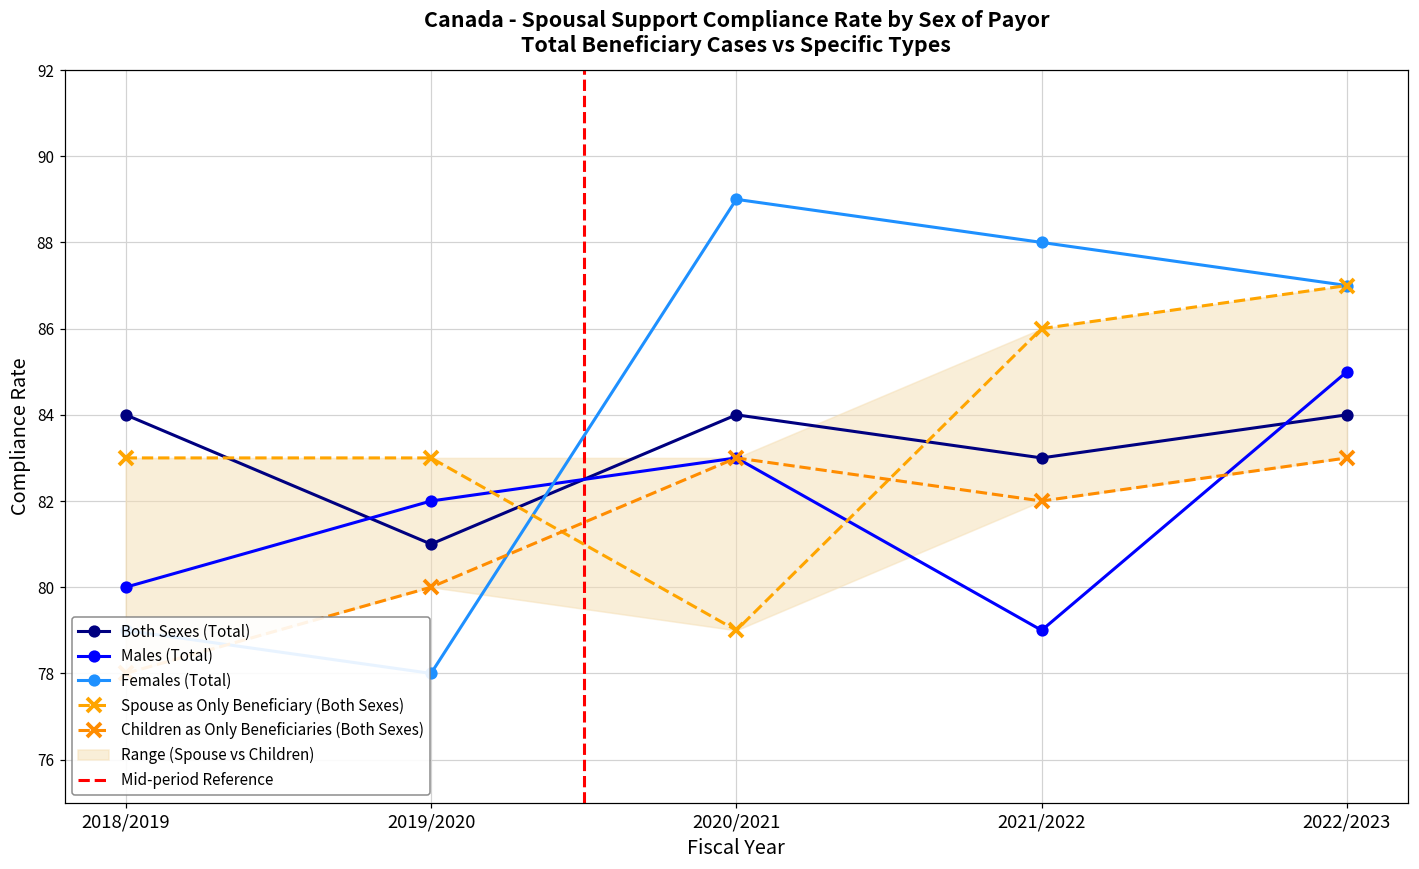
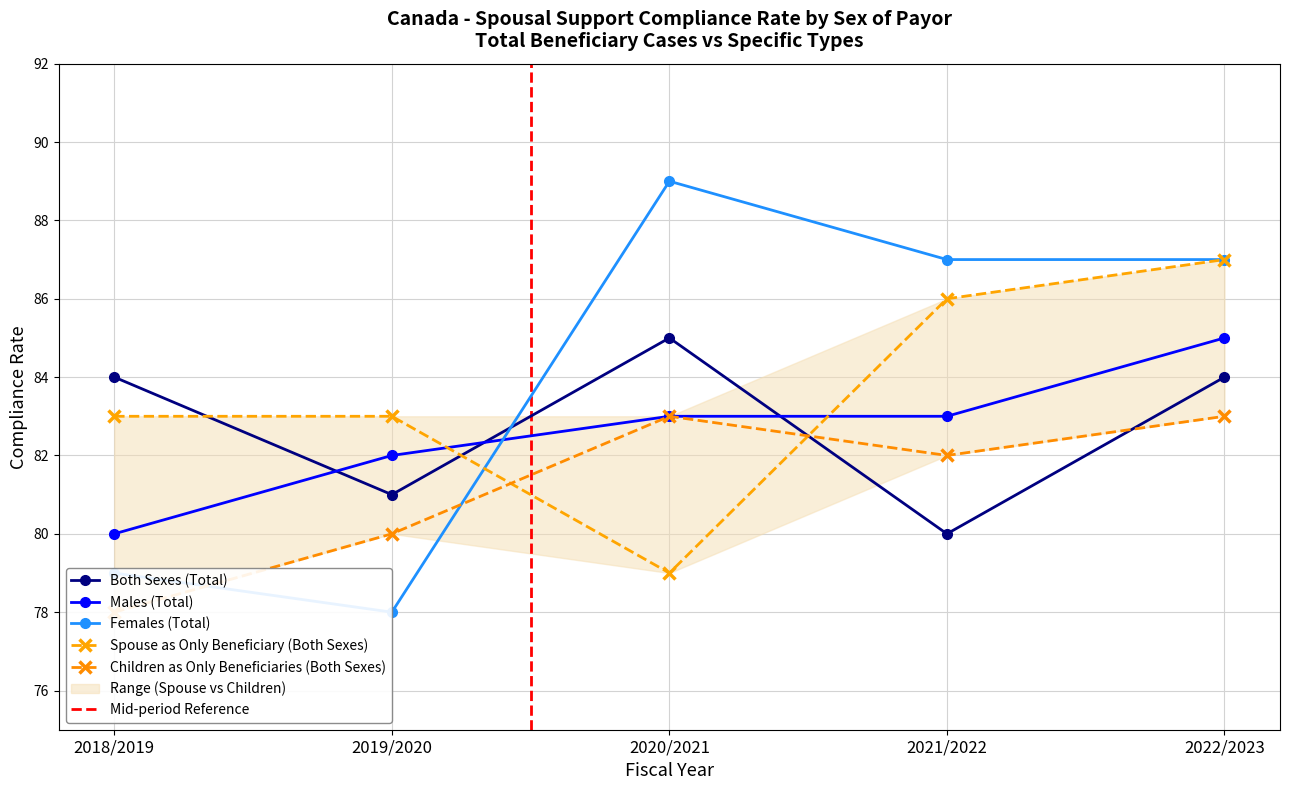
Both Sexes (Total), 2020/2021: 84 -> 85
Both Sexes (Total), 2021/2022: 83 -> 80
Males (Total), 2021/2022: 79 -> 83
Females (Total), 2021/2022: 88 -> 87
